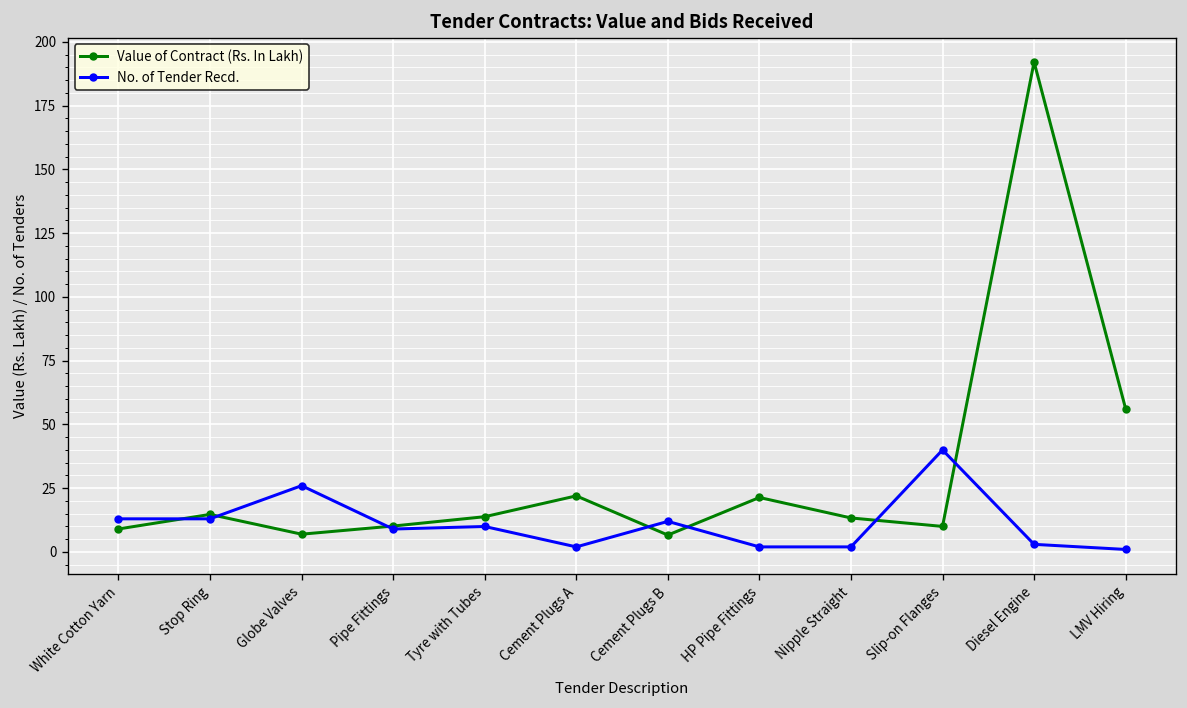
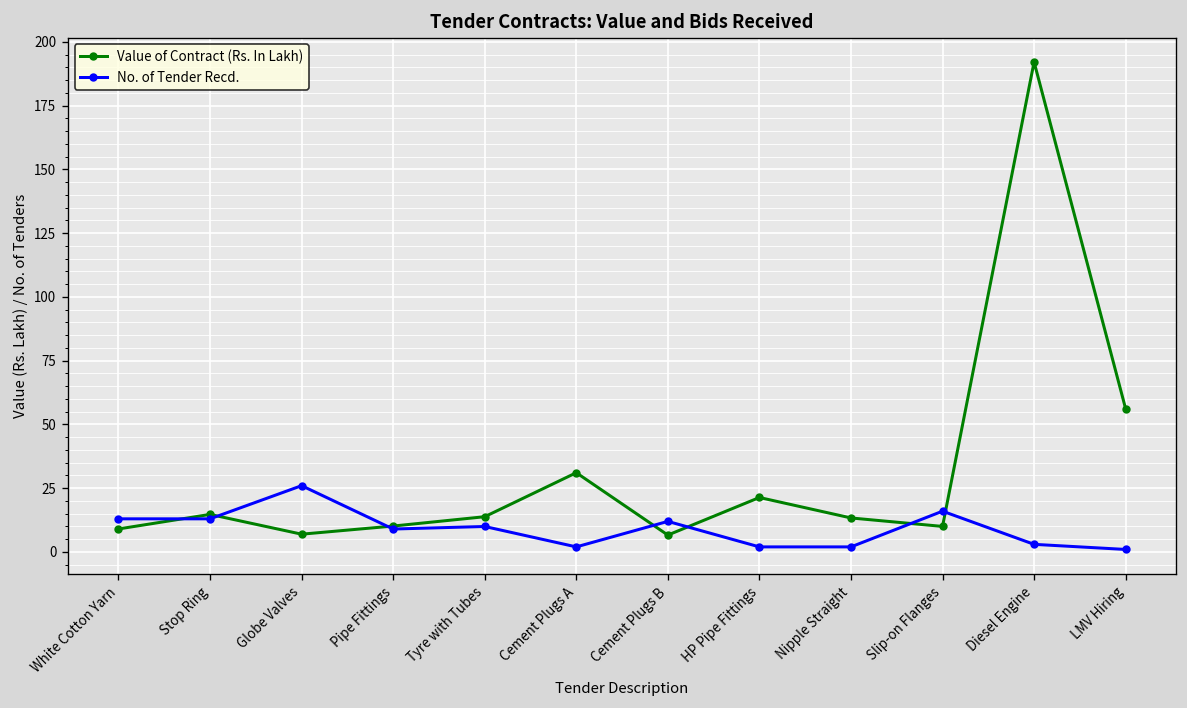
Value of Contract (Rs. In Lakh), Cement Plugs A: 22 -> 31
No. of Tender Recd., Slip-on Flanges: 40 -> 16
